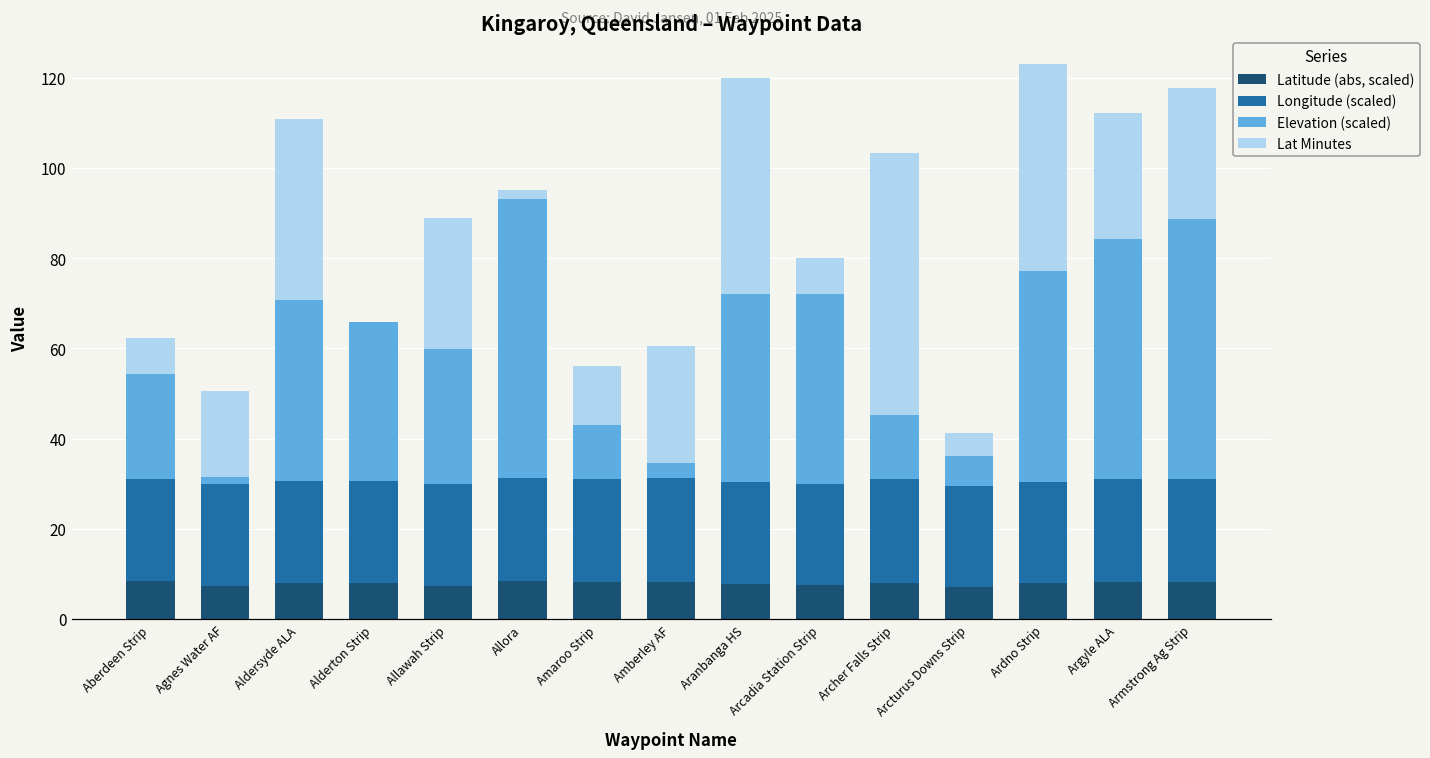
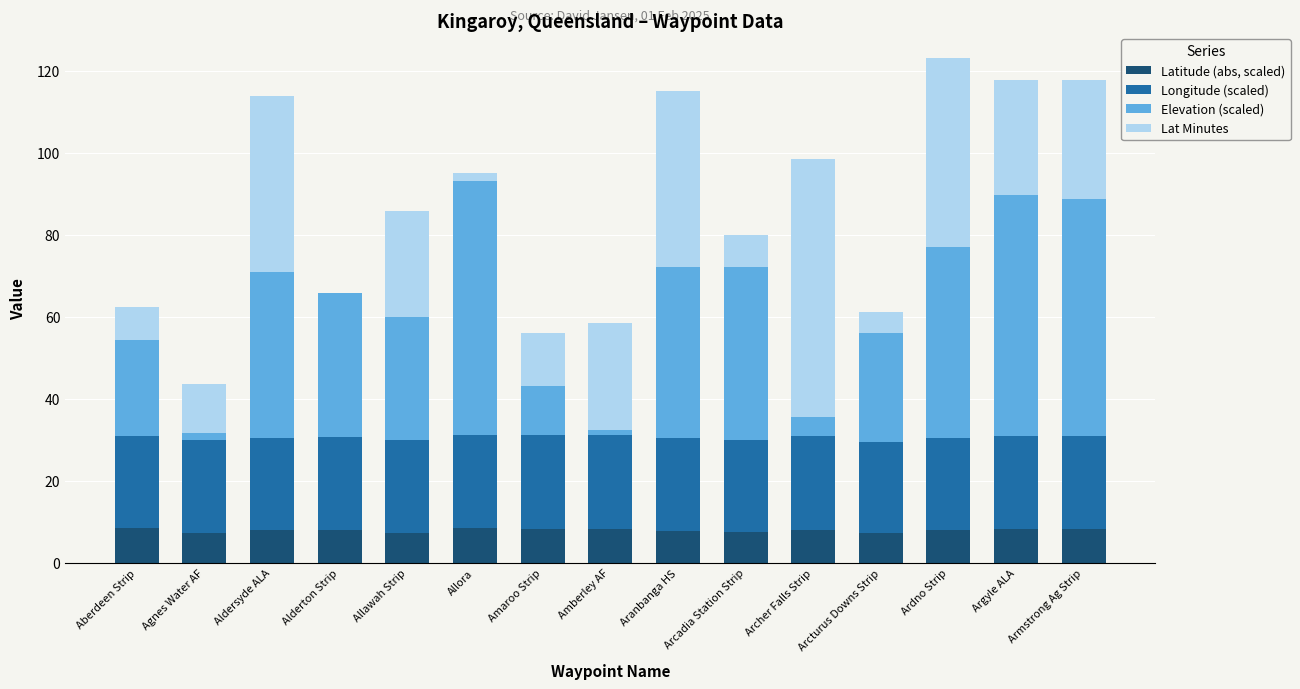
Lat Minutes, Agnes Water AF: 19 -> 12
Lat Minutes, Aldersyde ALA: 40 -> 43
Lat Minutes, Allawah Strip: 29 -> 26
Elevation (scaled), Amberley AF: 3 -> 1
Lat Minutes, Aranbanga HS: 48 -> 43
Elevation (scaled), Archer Falls Strip: 14 -> 5
Lat Minutes, Archer Falls Strip: 58 -> 63
Elevation (scaled), Arcturus Downs Strip: 7 -> 27
Elevation (scaled), Argyle ALA: 53 -> 59
